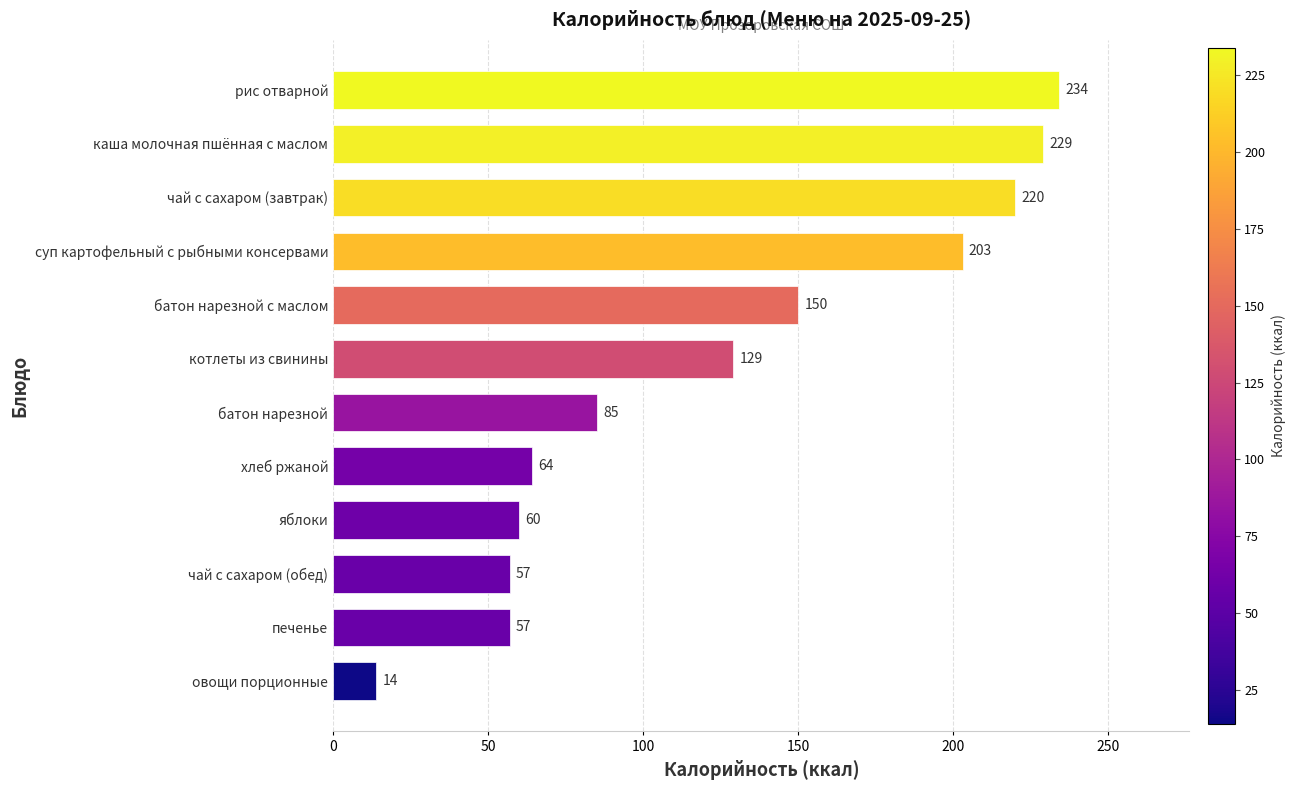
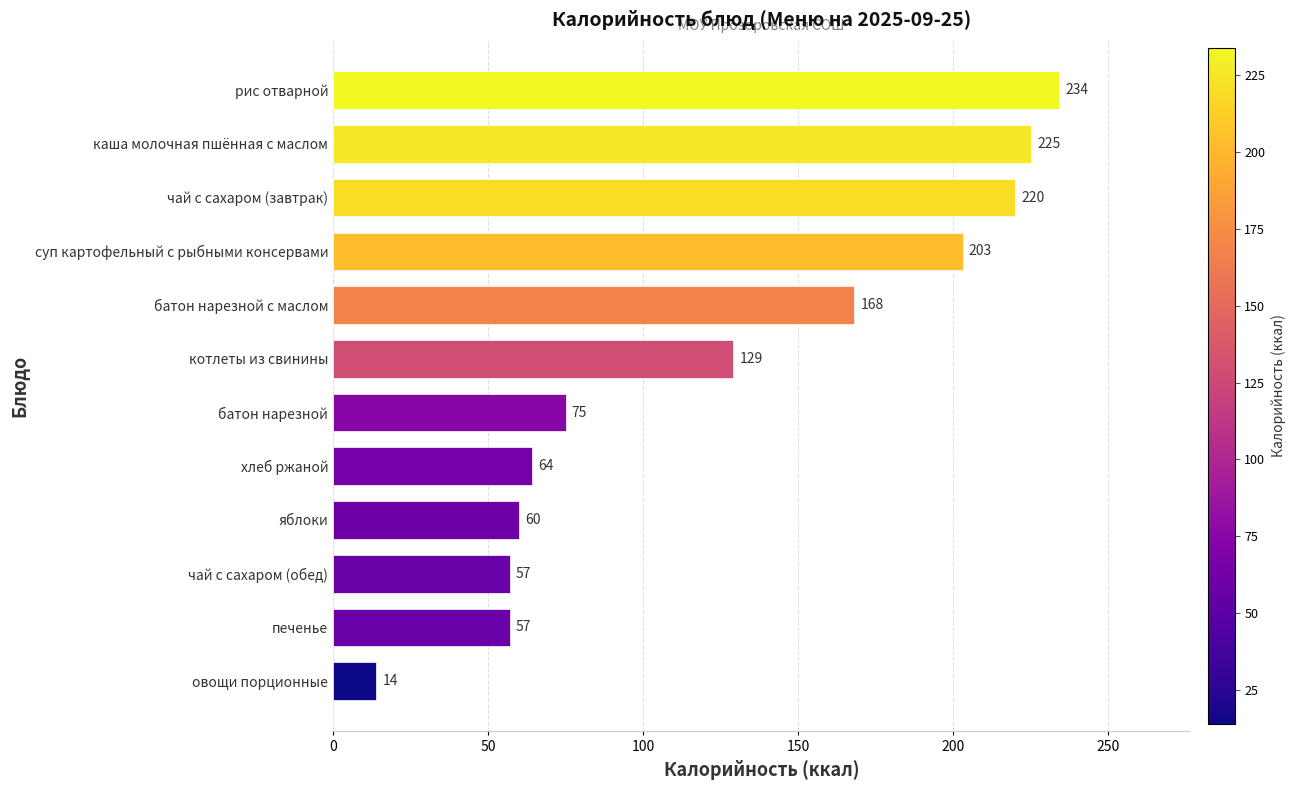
каша молочная пшённая с маслом: 229 -> 225
батон нарезной с маслом: 150 -> 168
батон нарезной: 85 -> 75
